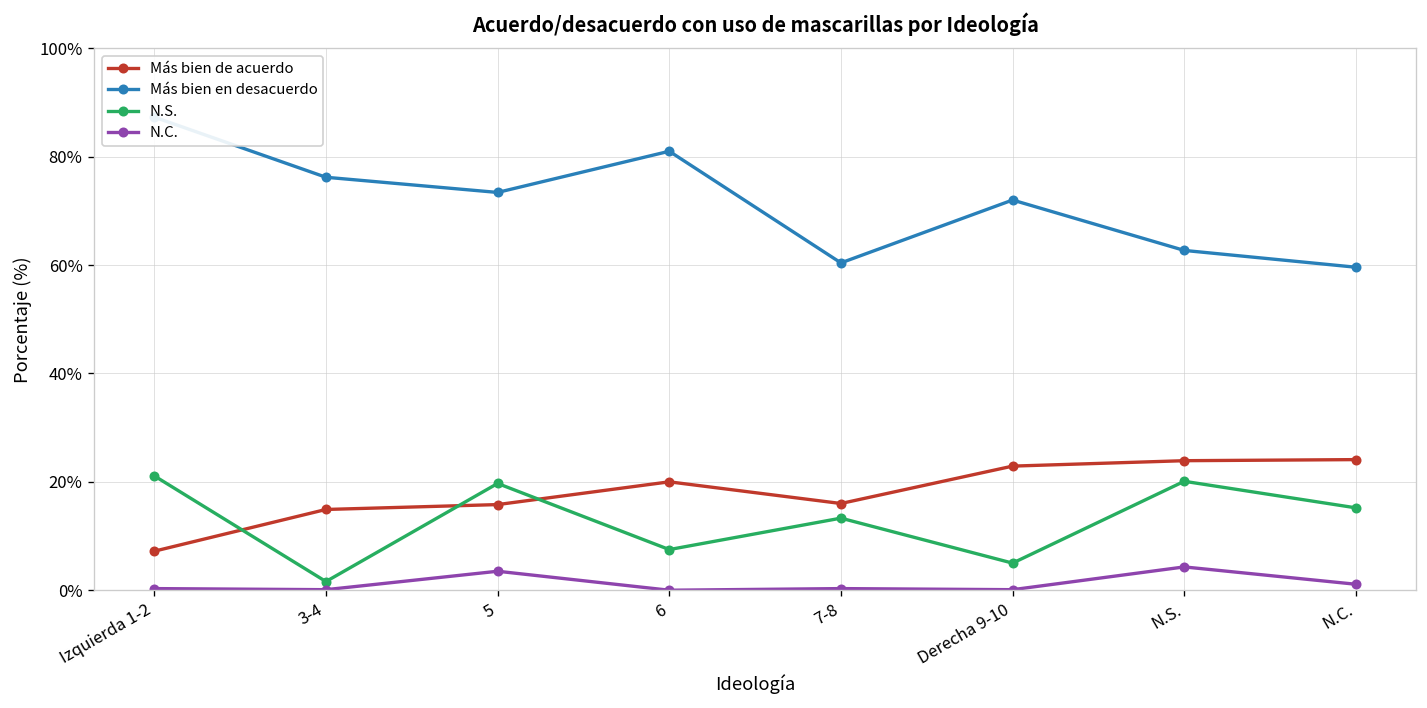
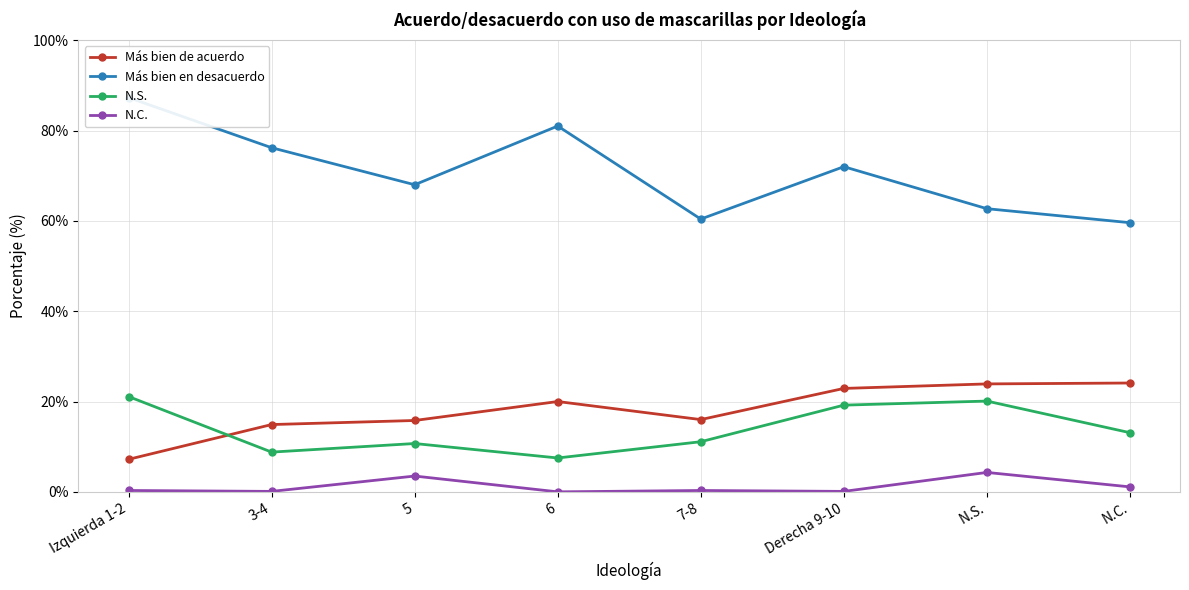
N.S., 3-4: 2% -> 9%
Más bien en desacuerdo, 5: 73% -> 68%
N.S., 5: 20% -> 11%
N.S., 7-8: 13% -> 11%
N.S., Derecha 9-10: 5% -> 19%
N.S., N.C.: 15% -> 13%
